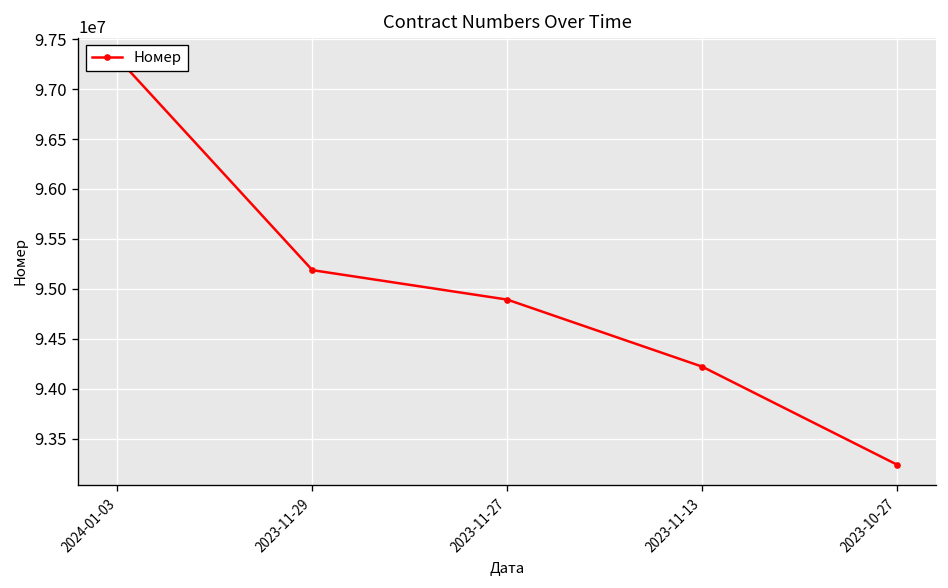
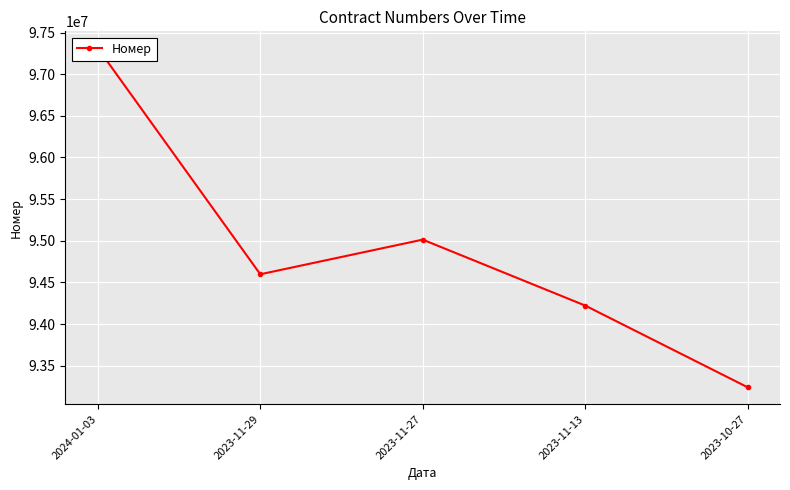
2023-11-29: 95200000 -> 94600000
2023-11-27: 94900000 -> 95000000
